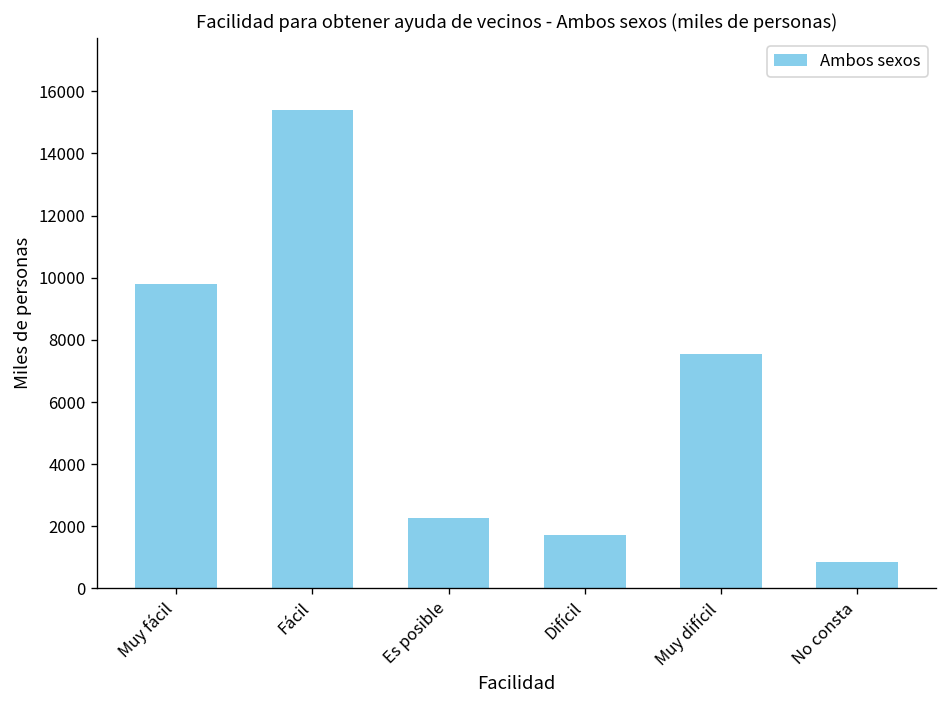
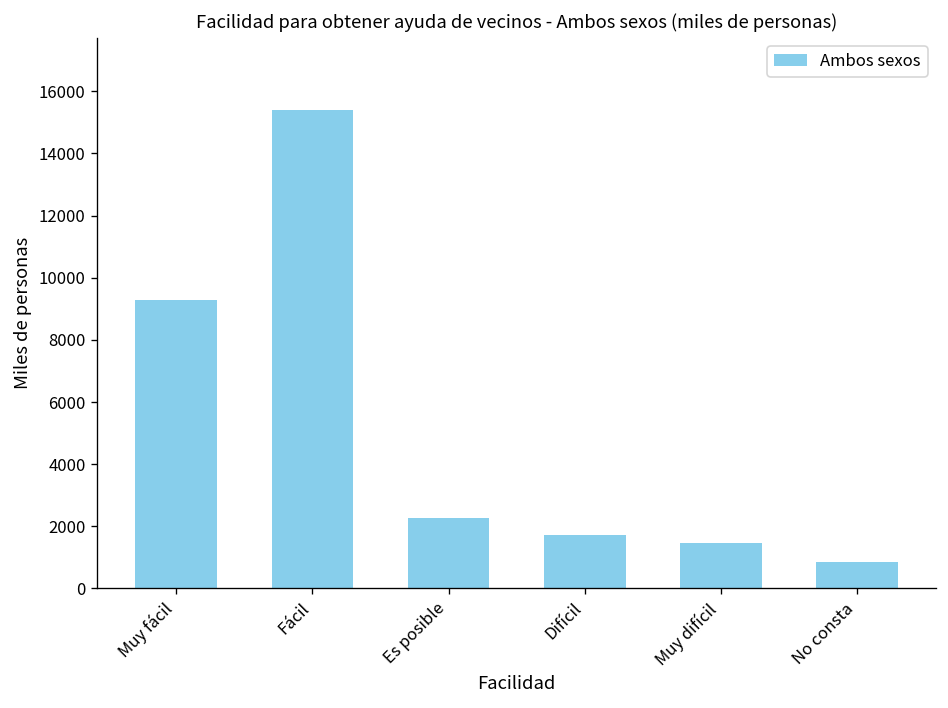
Muy fácil: 9800 -> 9300
Muy difícil: 7600 -> 1500
